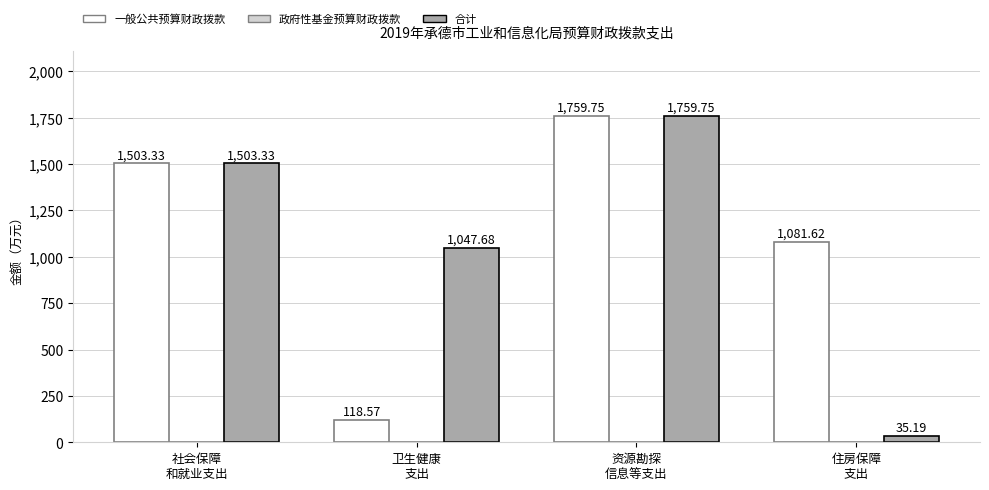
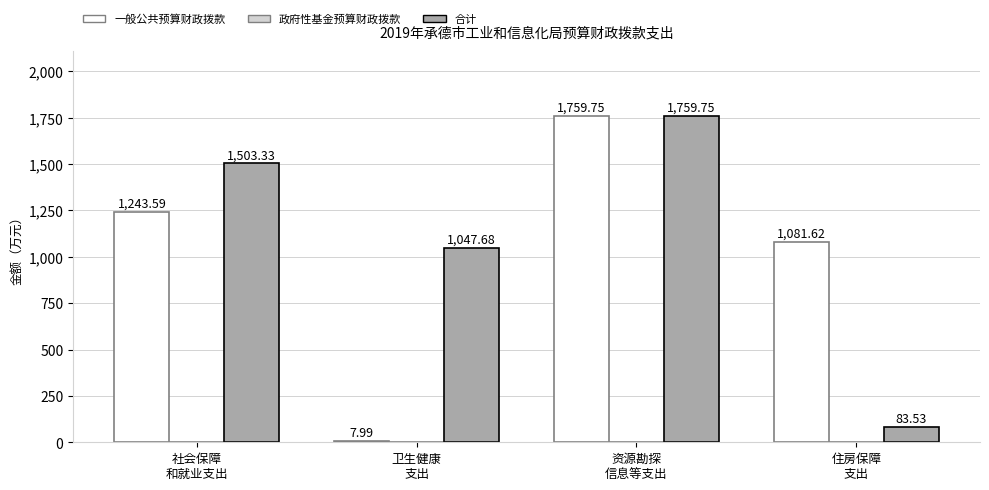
一般公共预算财政拨款, 社会保障 和就业支出: 1,503.33 -> 1,243.59
一般公共预算财政拨款, 卫生健康 支出: 118.57 -> 7.99
合计, 住房保障 支出: 35.19 -> 83.53
